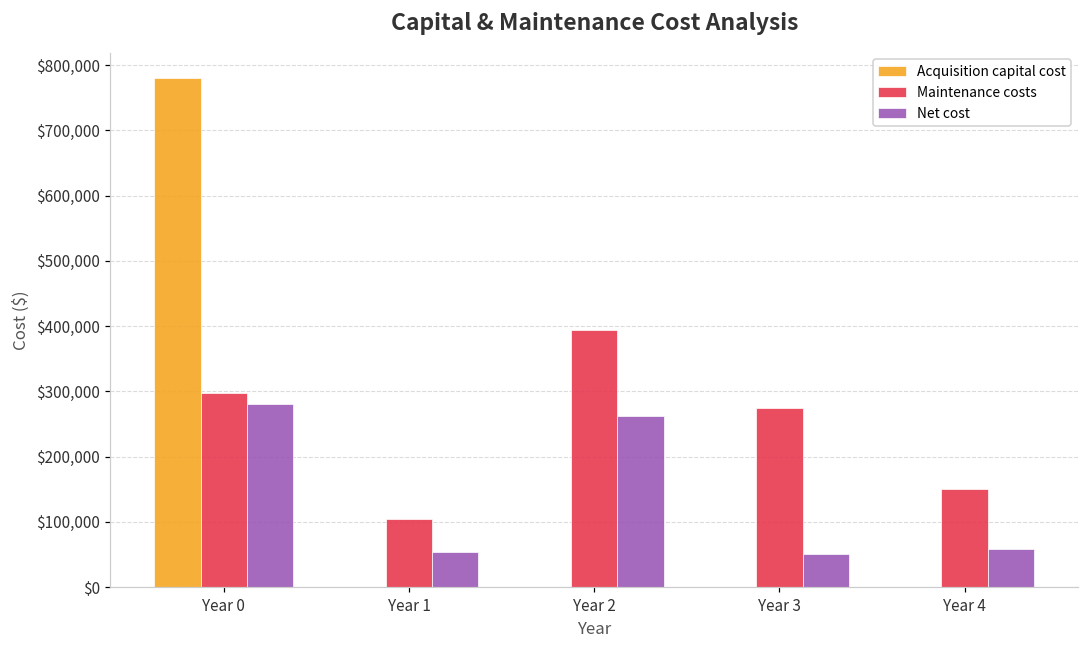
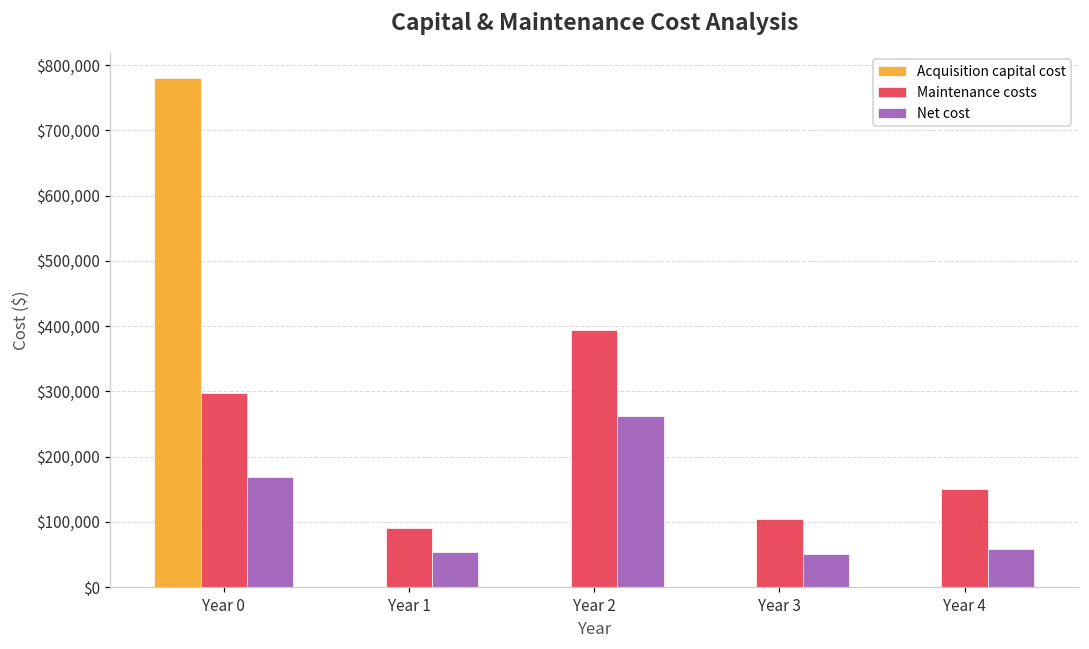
Net cost, Year 0: $280,000 -> $170,000
Maintenance costs, Year 1: $100,000 -> $90,000
Maintenance costs, Year 3: $270,000 -> $110,000
